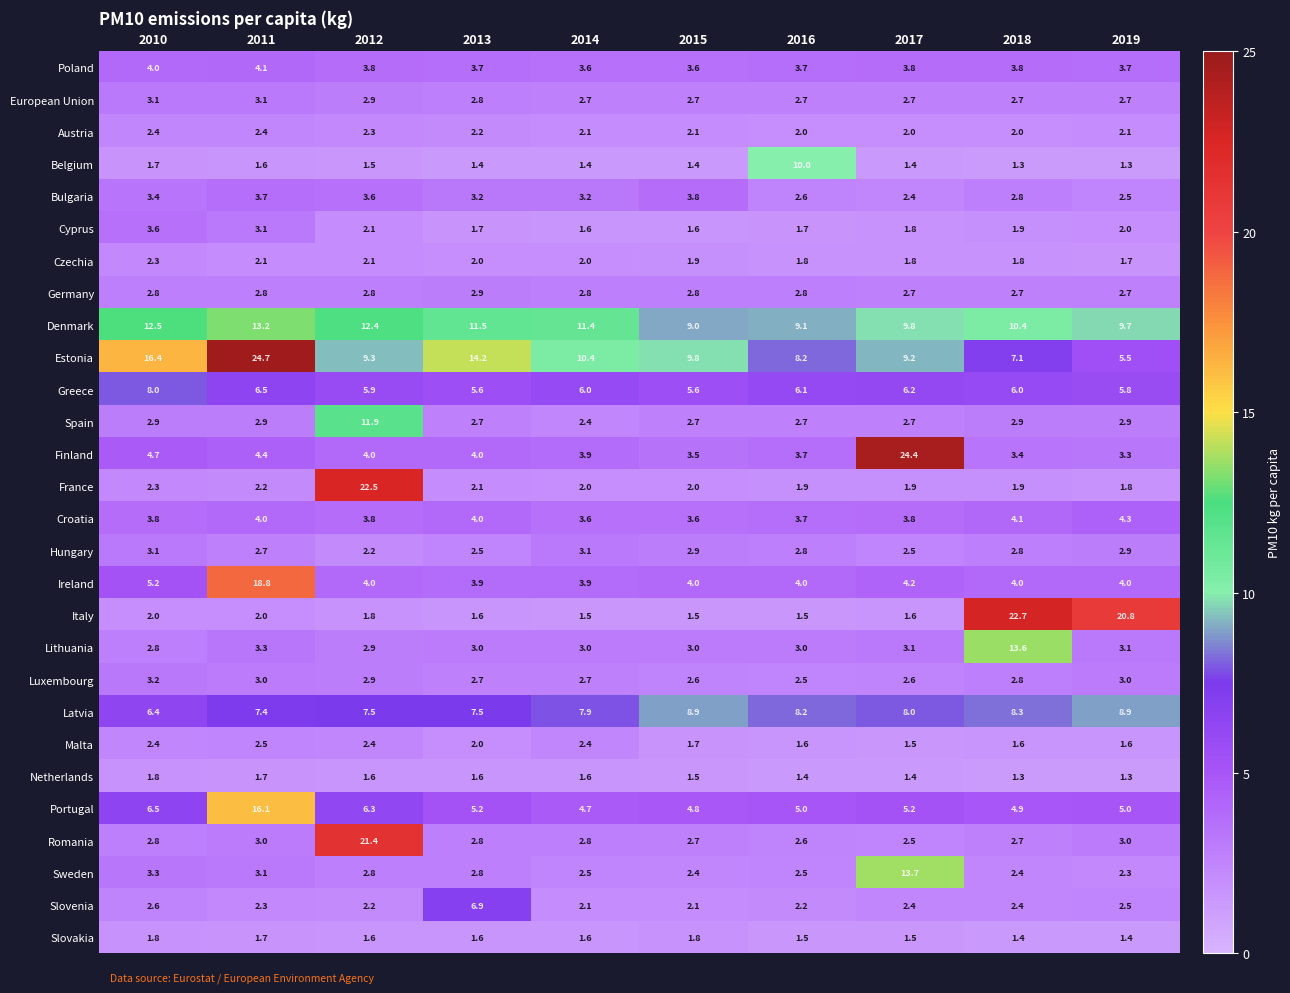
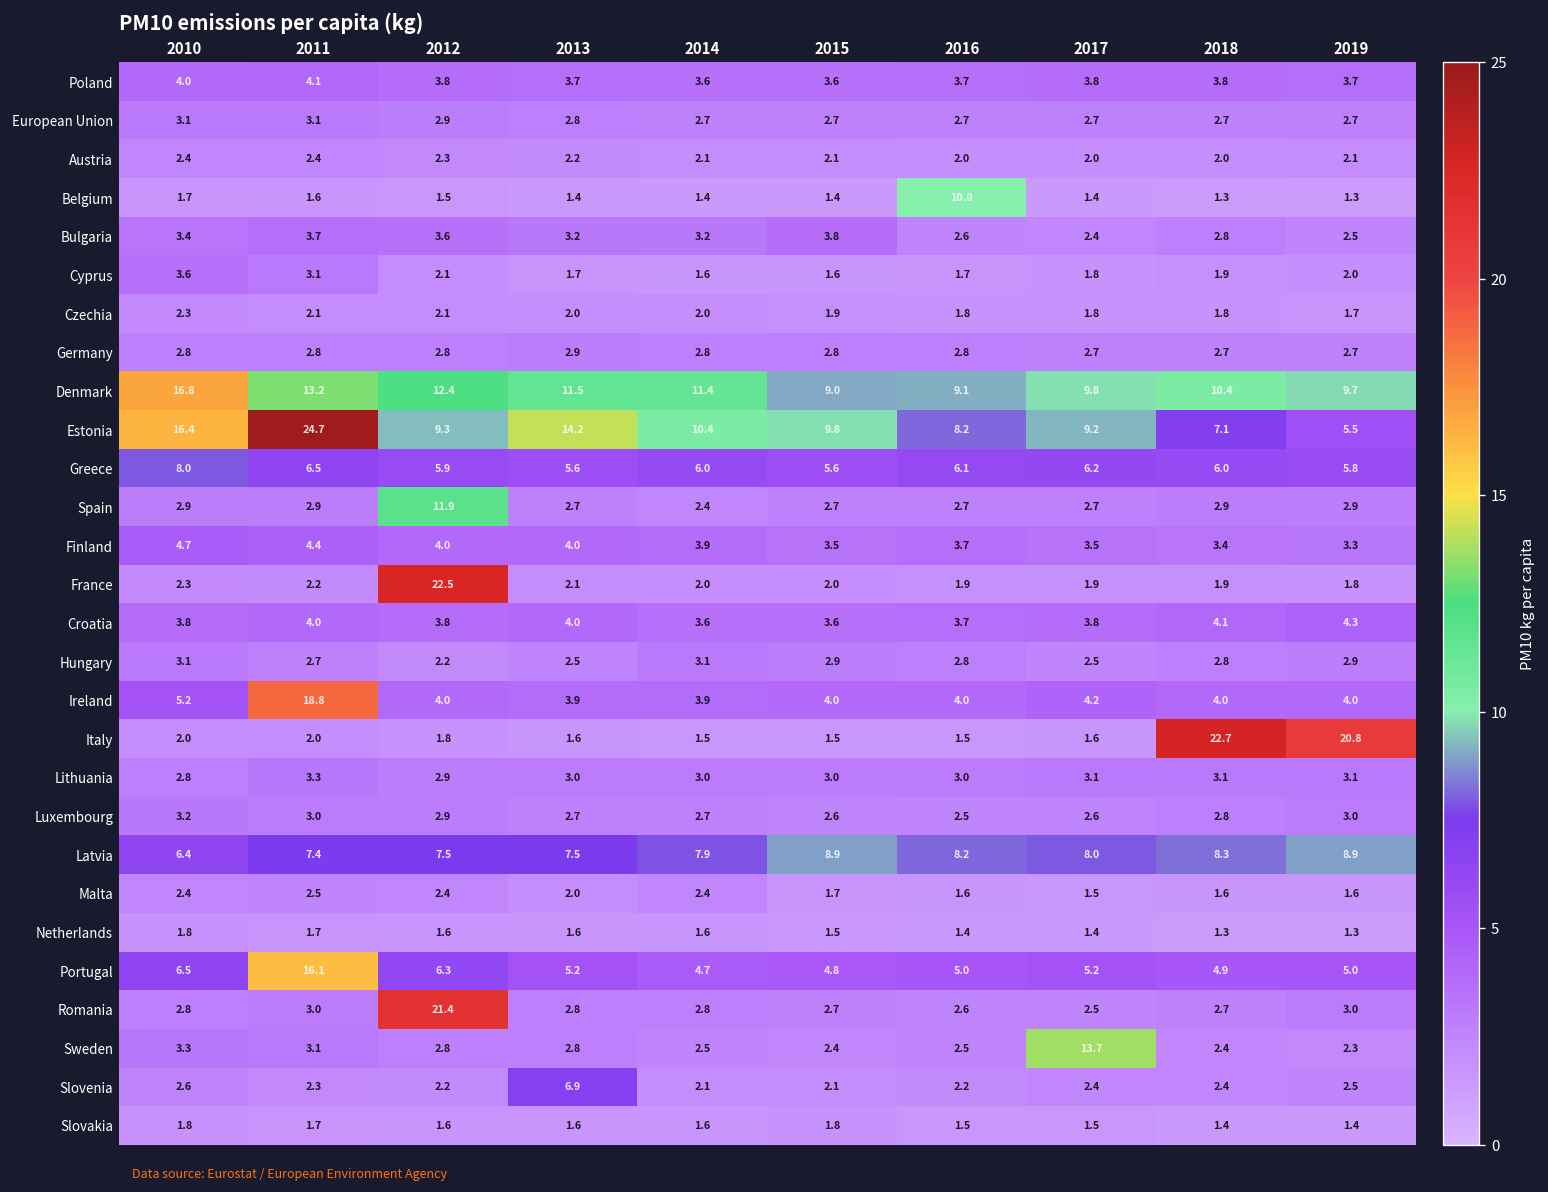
Denmark, 2010: 12.5 -> 16.8
Finland, 2017: 24.4 -> 3.5
Lithuania, 2018: 13.6 -> 3.1
